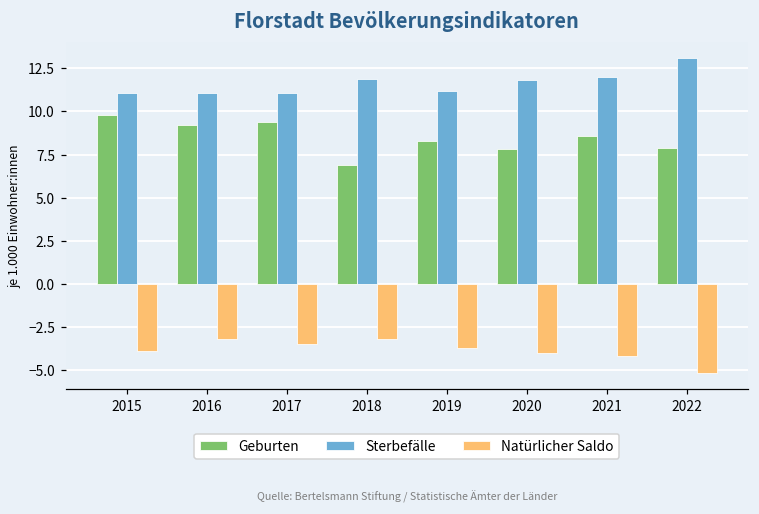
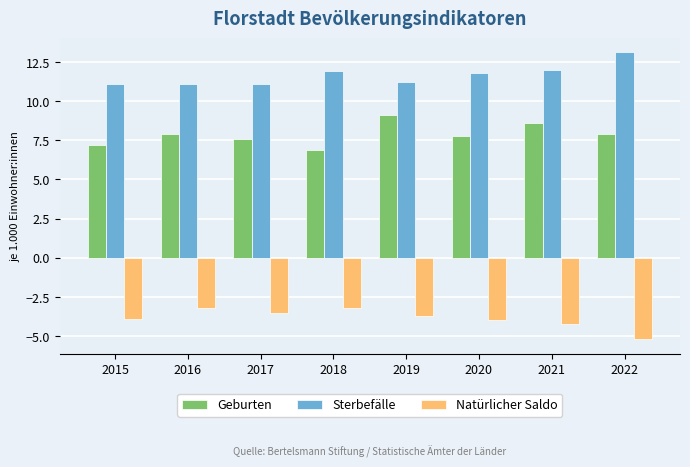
Geburten, 2015: 9.8 -> 7.2
Geburten, 2016: 9.2 -> 7.9
Geburten, 2017: 9.4 -> 7.6
Geburten, 2019: 8.3 -> 9.1
